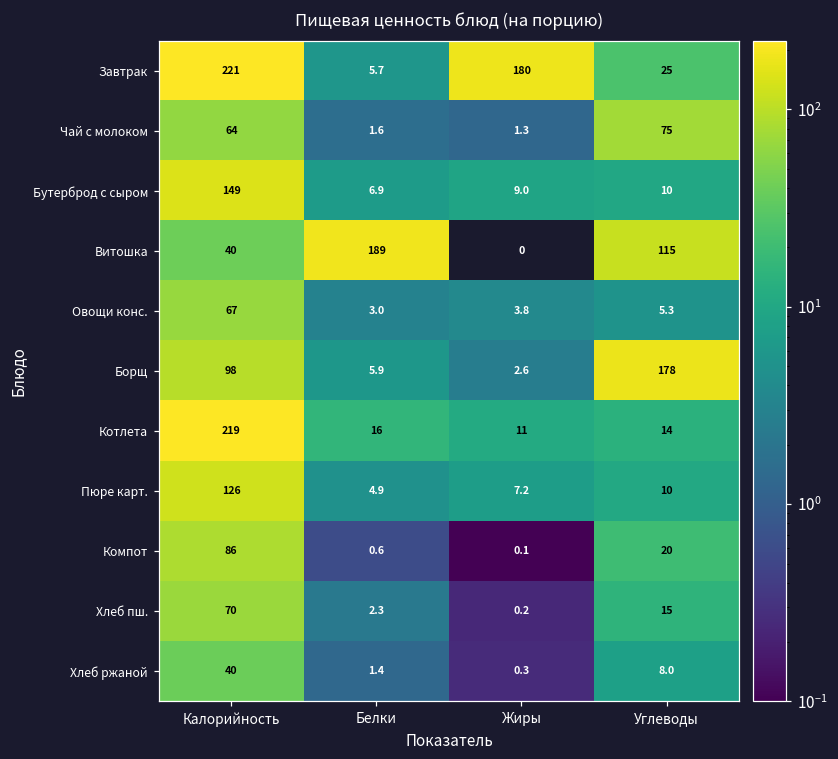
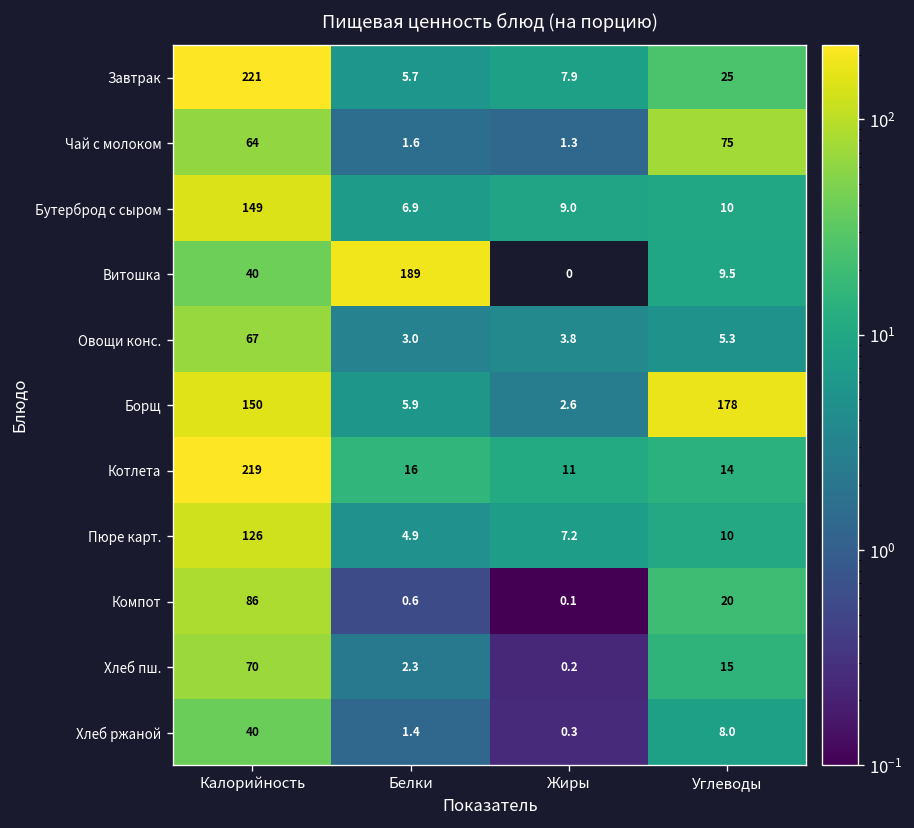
Завтрак, Жиры: 180 -> 7.9
Витошка, Углеводы: 115 -> 9.5
Борщ, Калорийность: 98 -> 150
